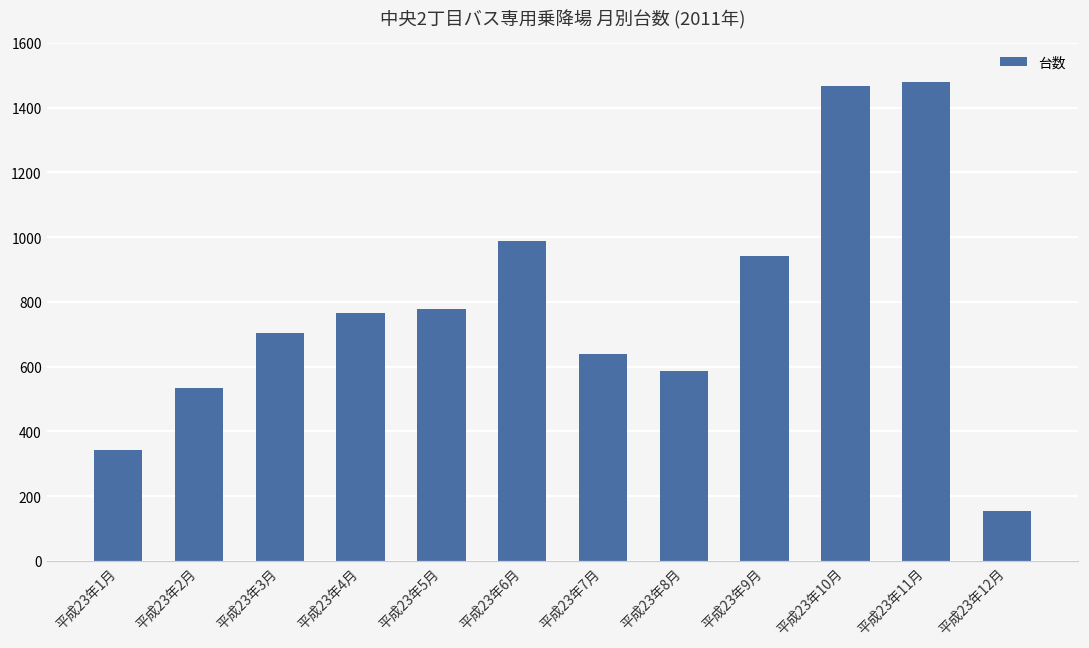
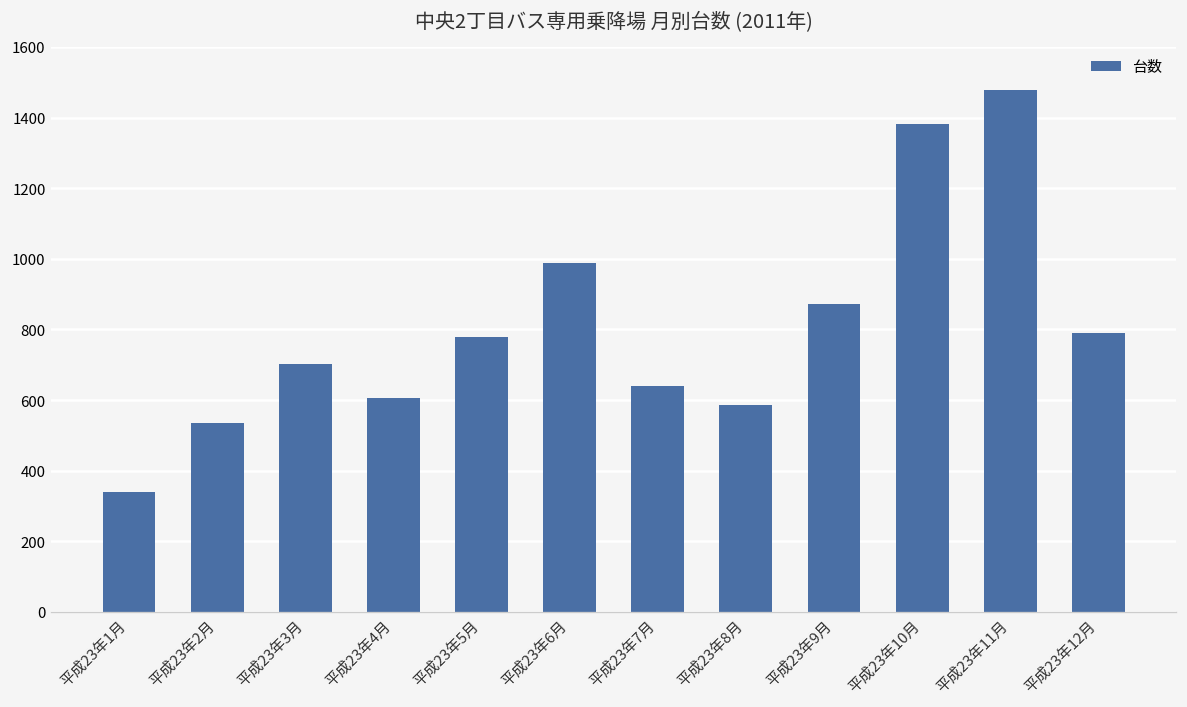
平成23年4月: 770 -> 610
平成23年9月: 940 -> 870
平成23年10月: 1470 -> 1380
平成23年12月: 160 -> 790
